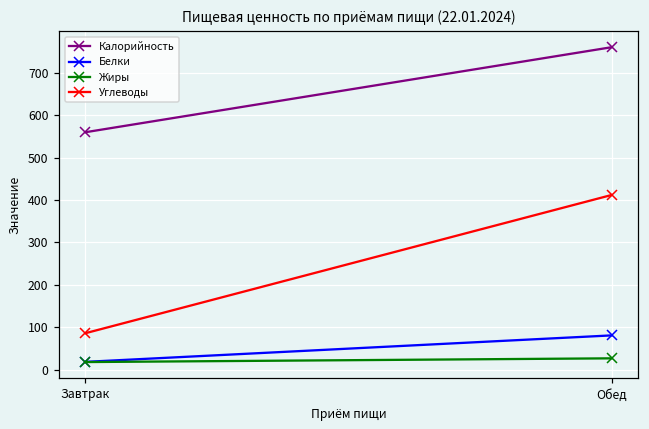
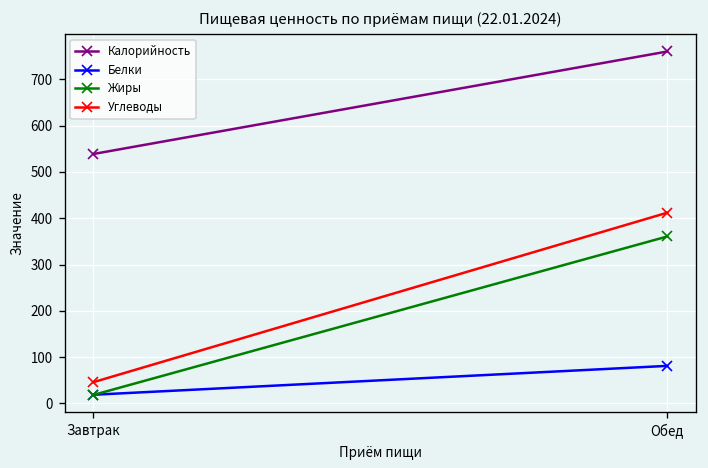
Калорийность, Завтрак: 560 -> 540
Углеводы, Завтрак: 90 -> 50
Жиры, Обед: 30 -> 360
